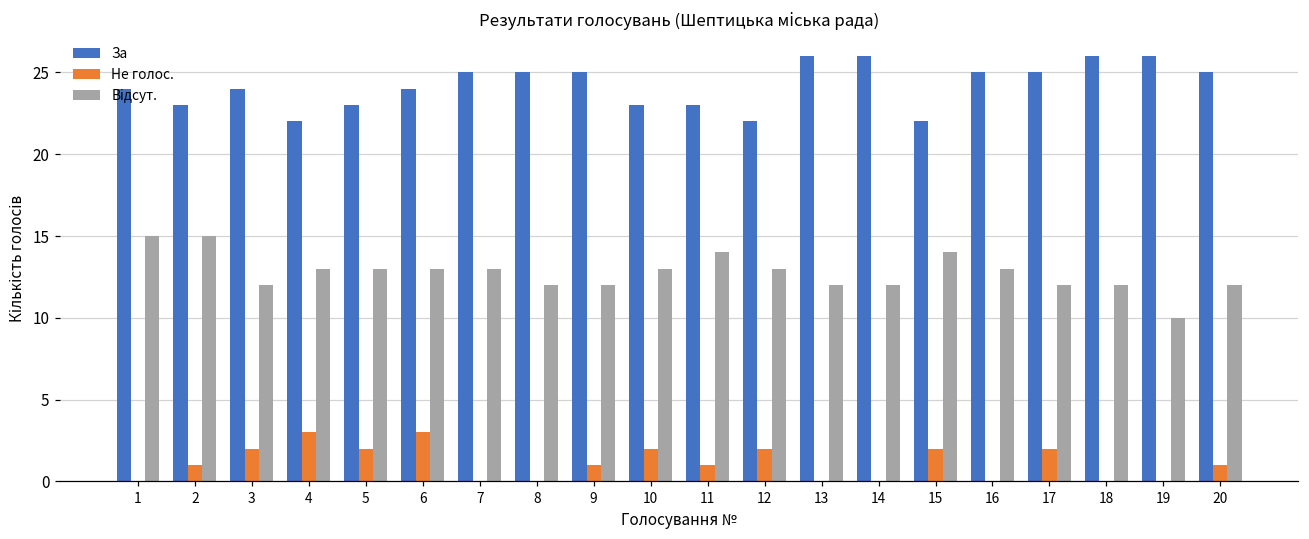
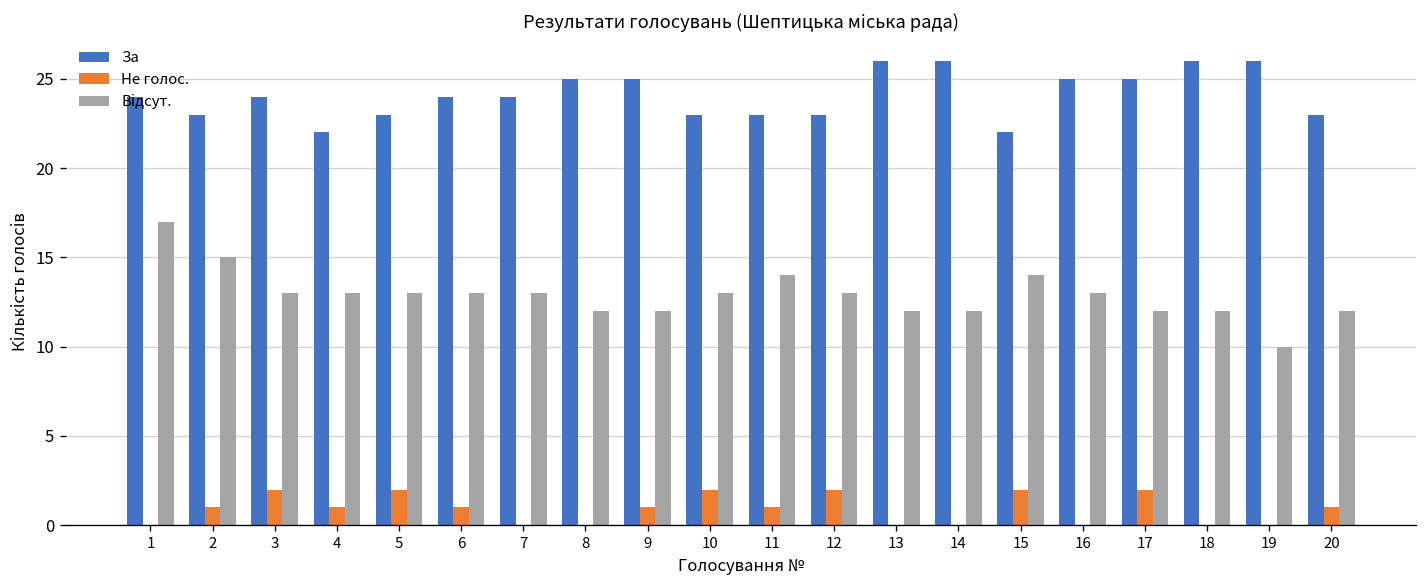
Відсут., 1: 15 -> 17
Відсут., 3: 12 -> 13
Не голос., 4: 3 -> 1
Не голос., 6: 3 -> 1
За, 7: 25 -> 24
За, 12: 22 -> 23
За, 20: 25 -> 23
